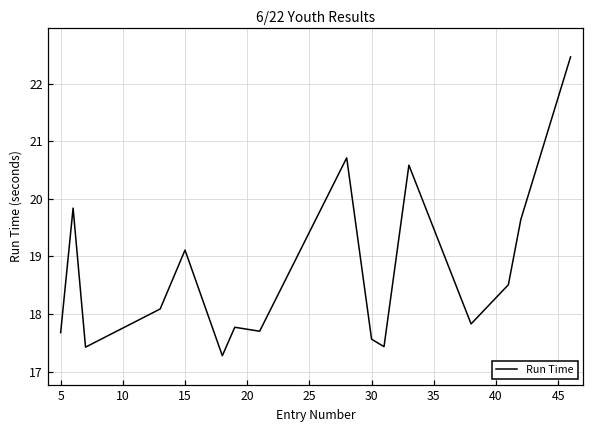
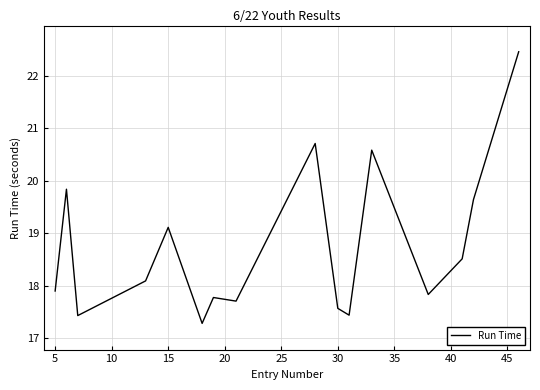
5: 17.7 -> 17.9
